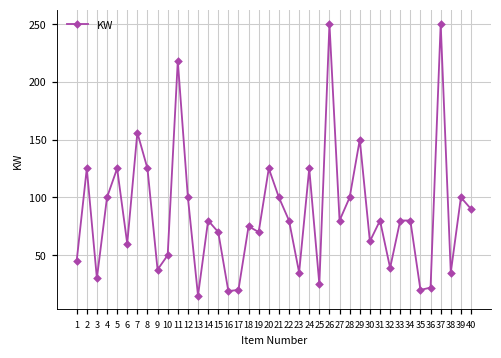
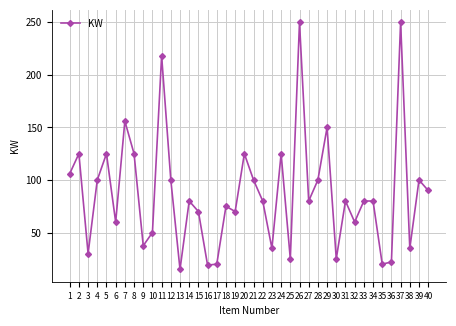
1: 45 -> 106
30: 62 -> 25
32: 39 -> 60
